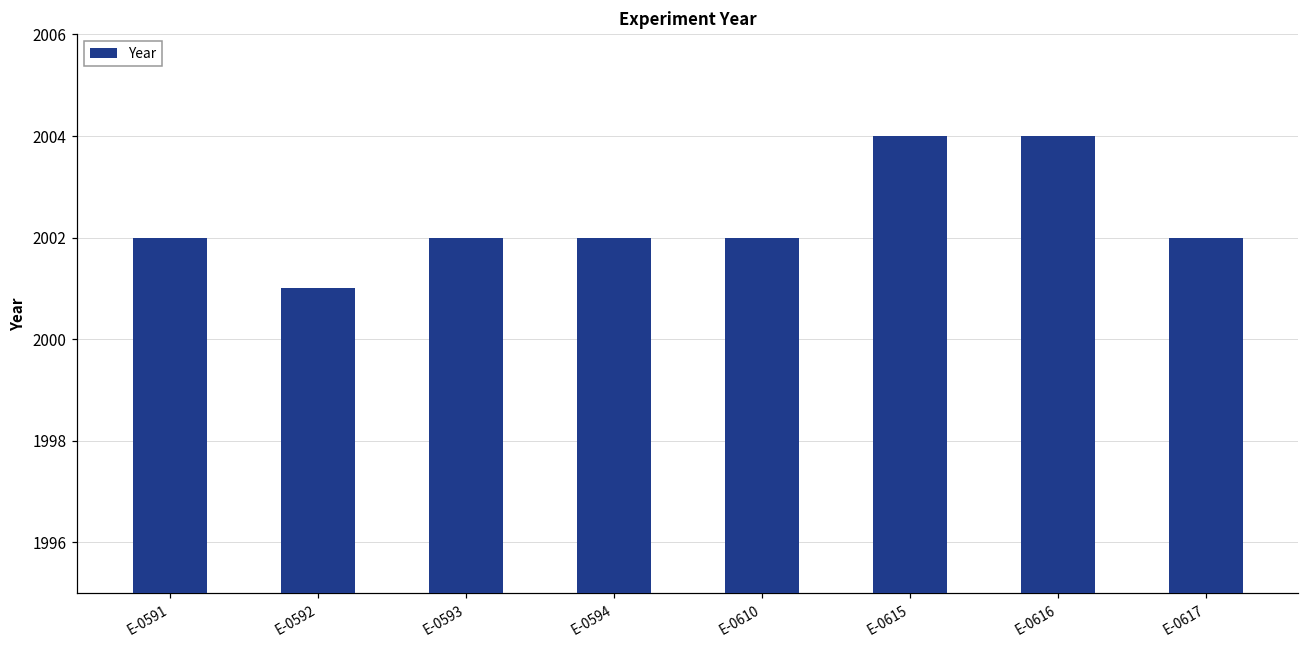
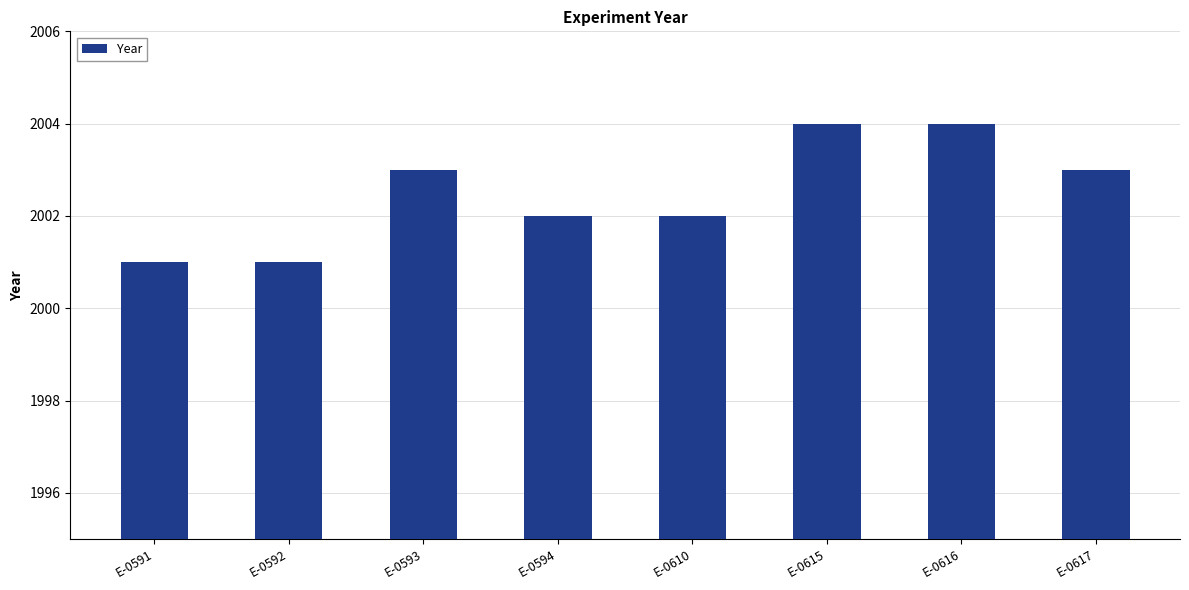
E-0591: 2002 -> 2001
E-0593: 2002 -> 2003
E-0617: 2002 -> 2003
